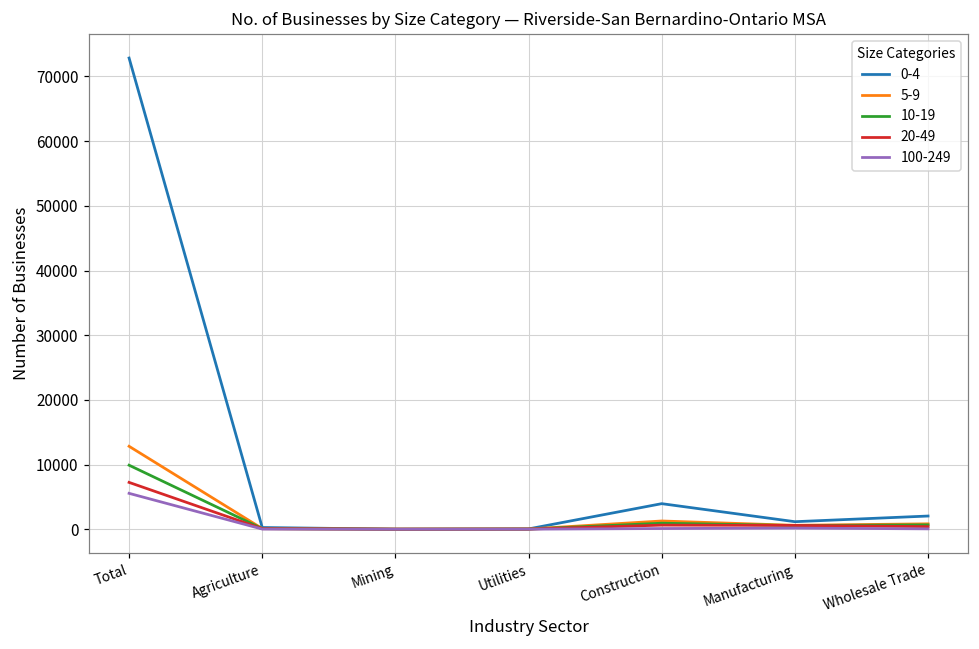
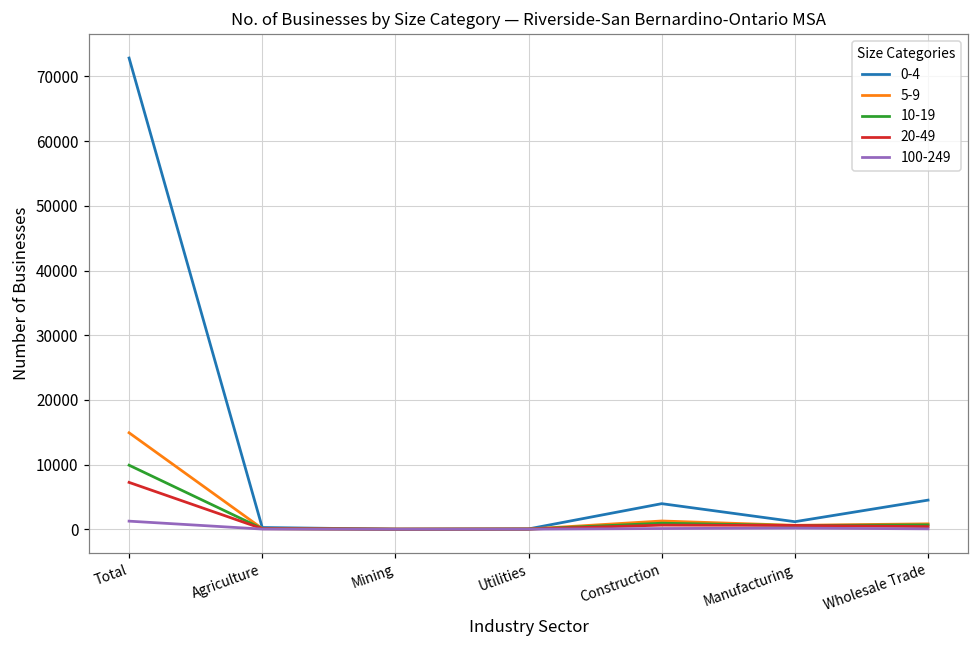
5-9, Total: 13000 -> 15000
100-249, Total: 6000 -> 1000
0-4, Wholesale Trade: 2000 -> 5000
